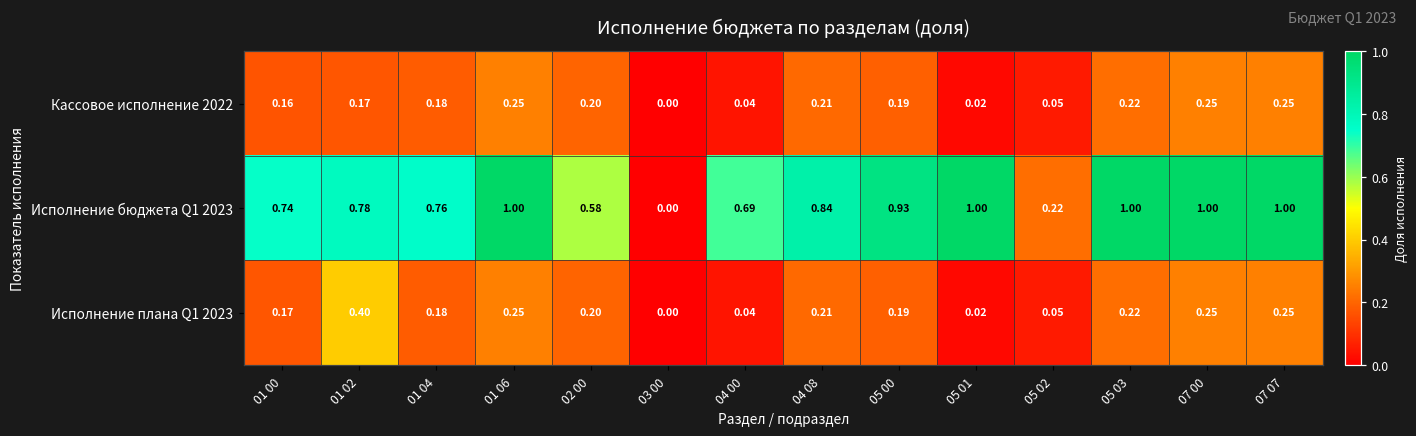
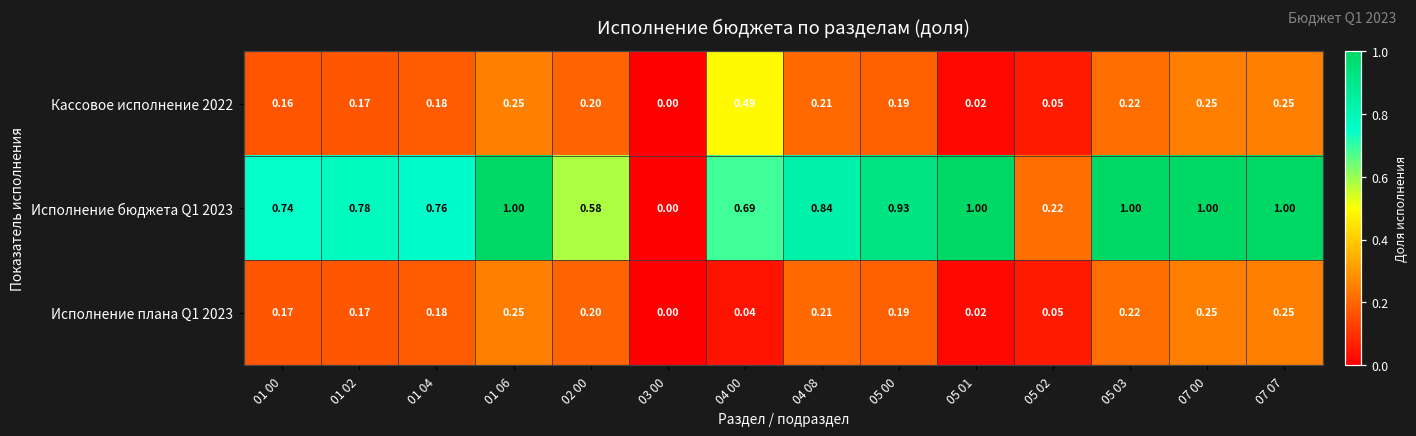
Кассовое исполнение 2022, 04 00: 0.04 -> 0.49
Исполнение плана Q1 2023, 01 02: 0.40 -> 0.17
